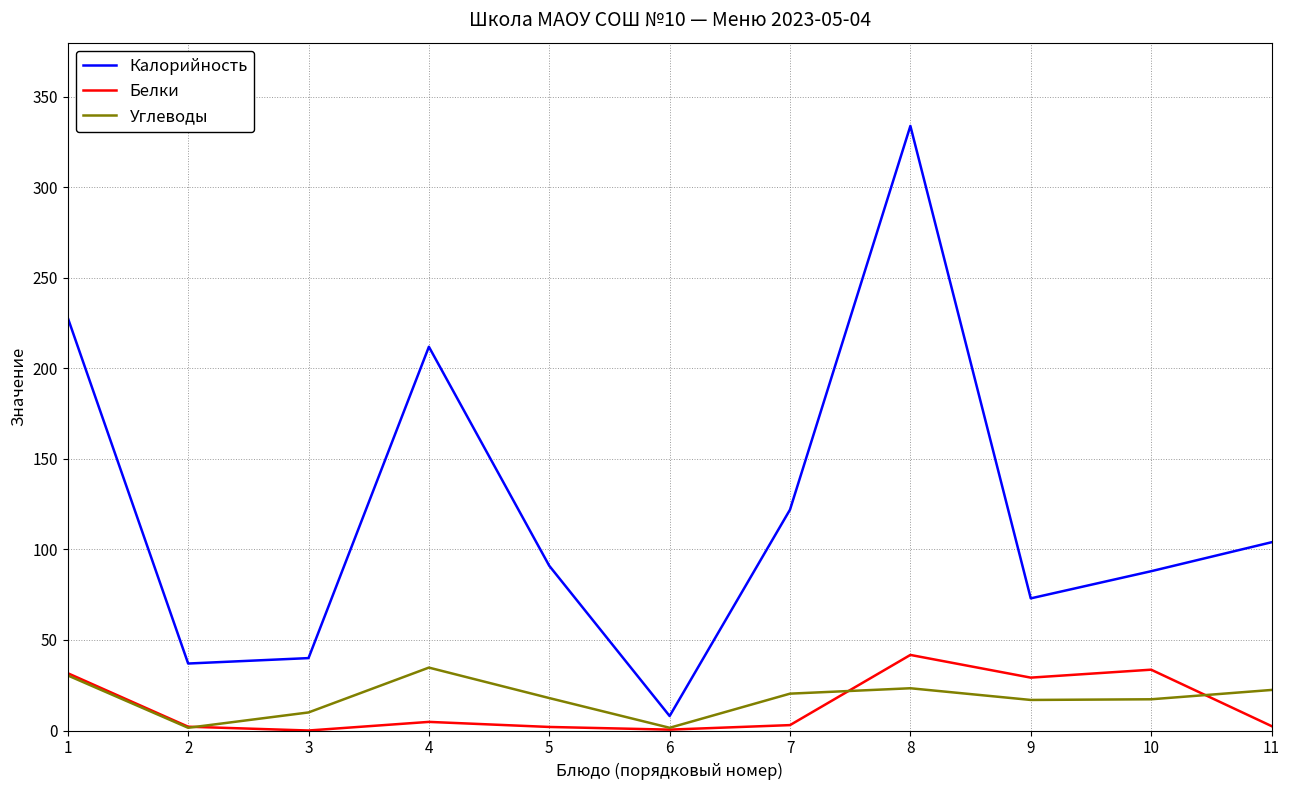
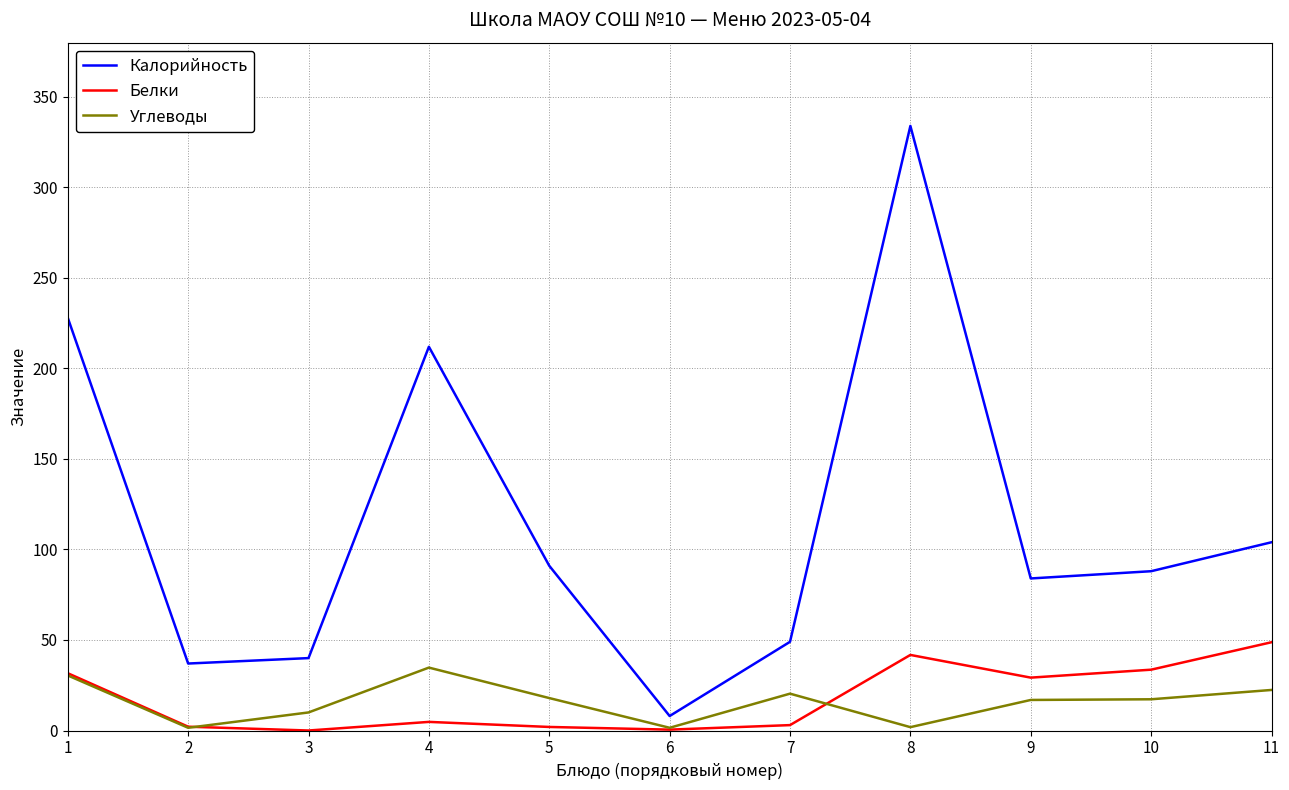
Калорийность, 7: 122 -> 49
Углеводы, 8: 23 -> 2
Калорийность, 9: 73 -> 84
Белки, 11: 2 -> 49
